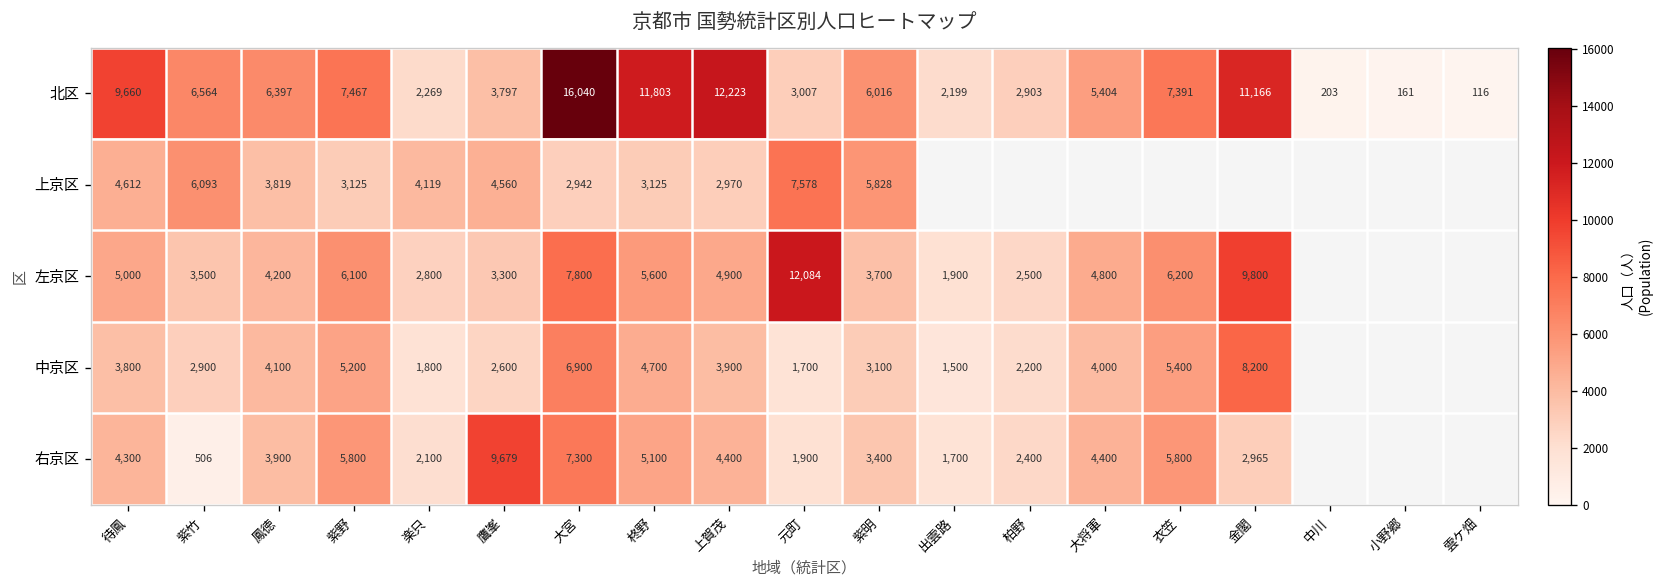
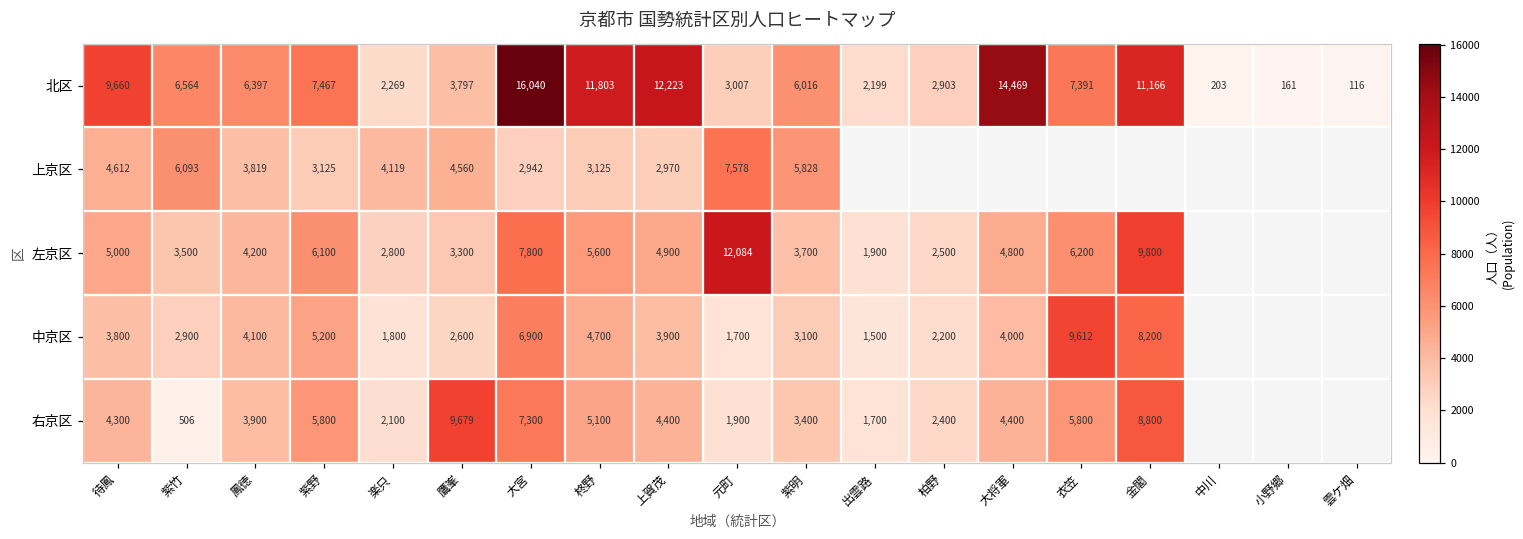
北区, 大将軍: 5,404 -> 14,469
中京区, 衣笠: 5,400 -> 9,612
右京区, 金閣: 2,965 -> 8,800
